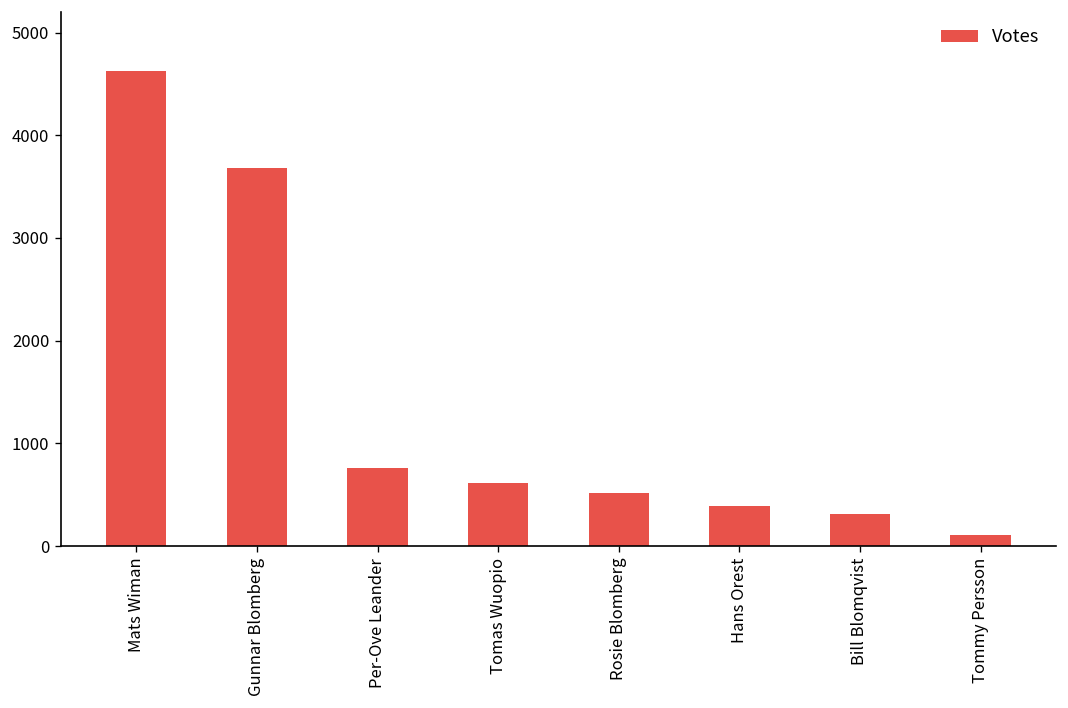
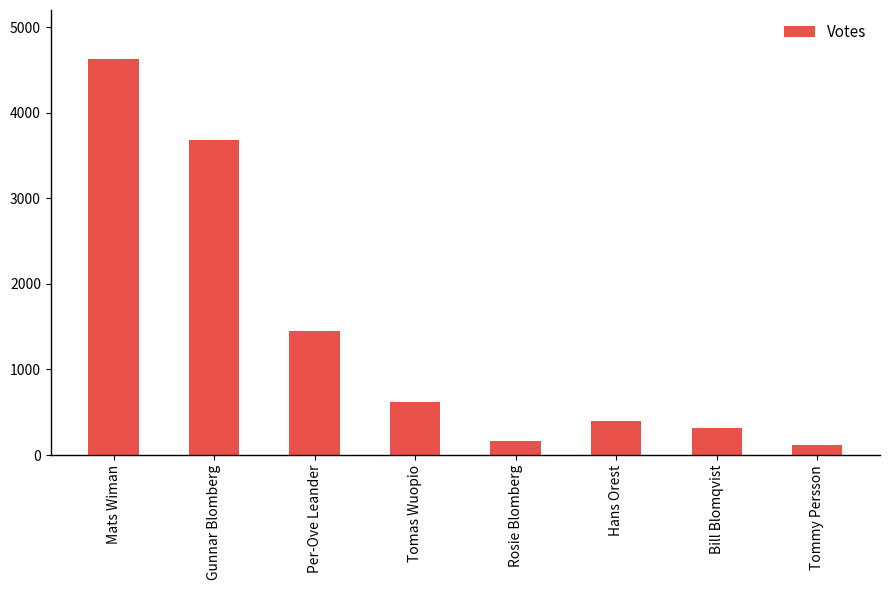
Per-Ove Leander: 800 -> 1500
Rosie Blomberg: 500 -> 200
